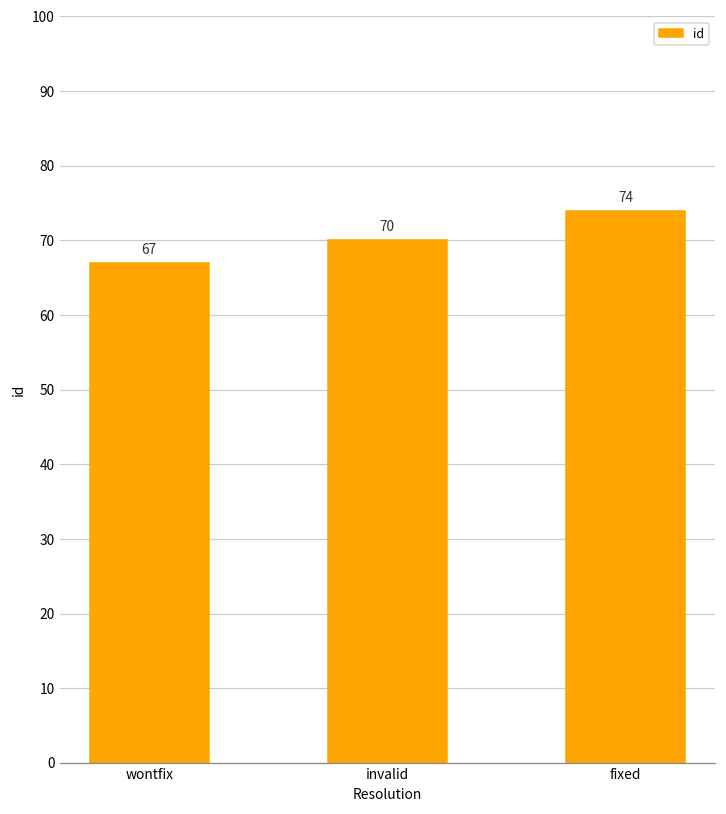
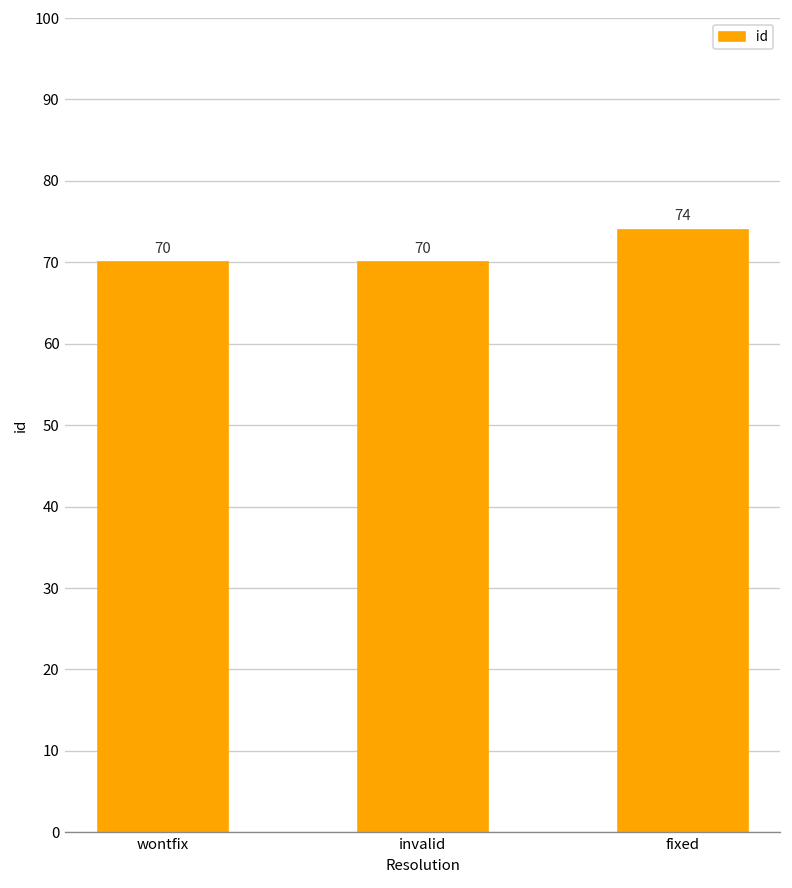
wontfix: 67 -> 70
